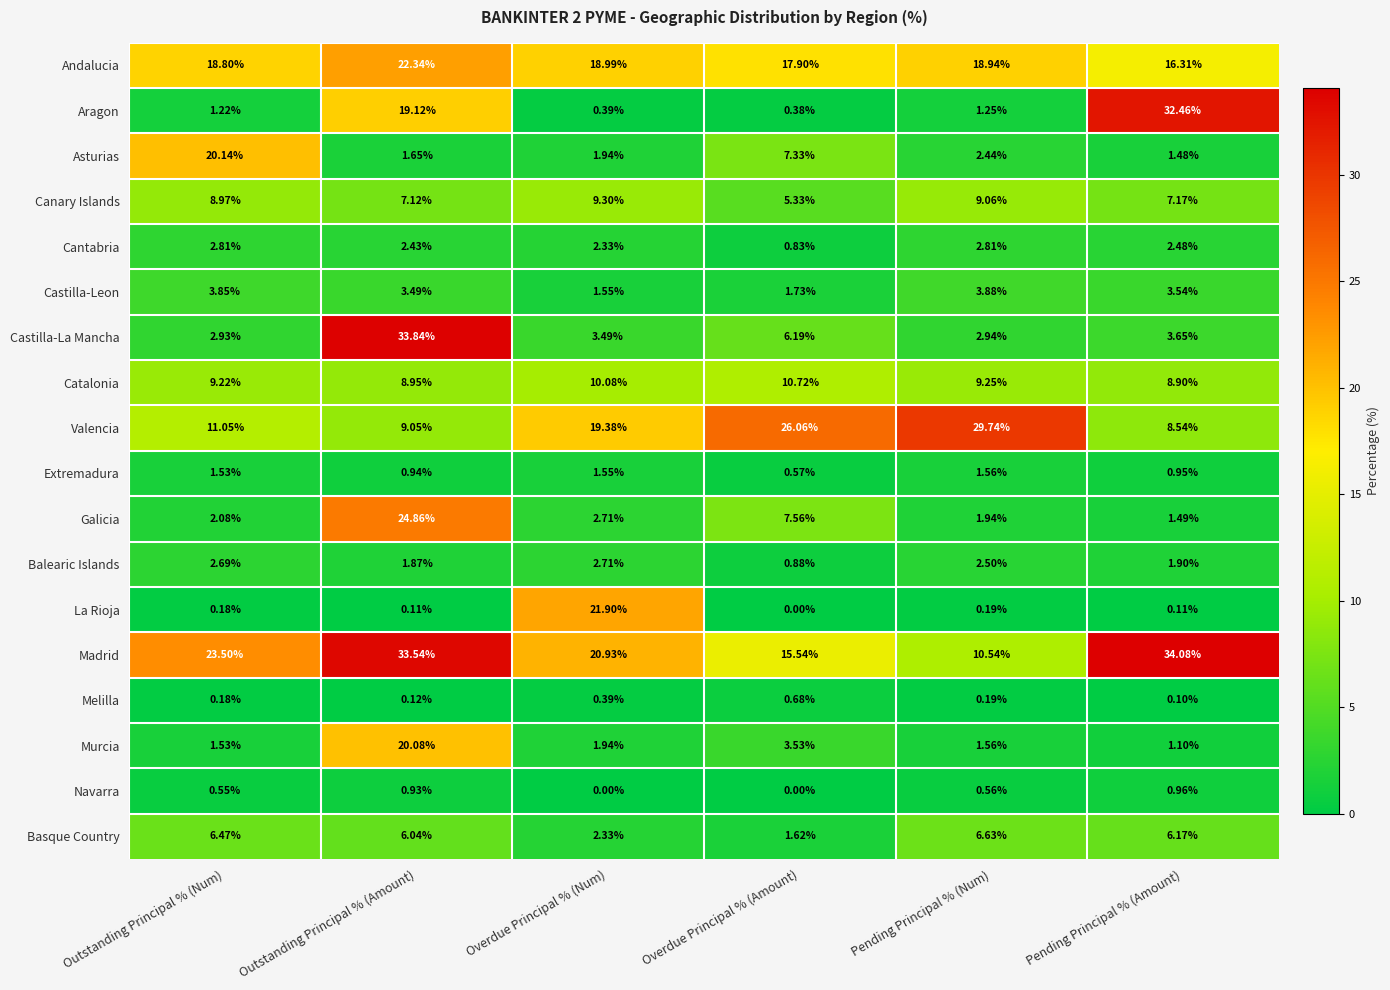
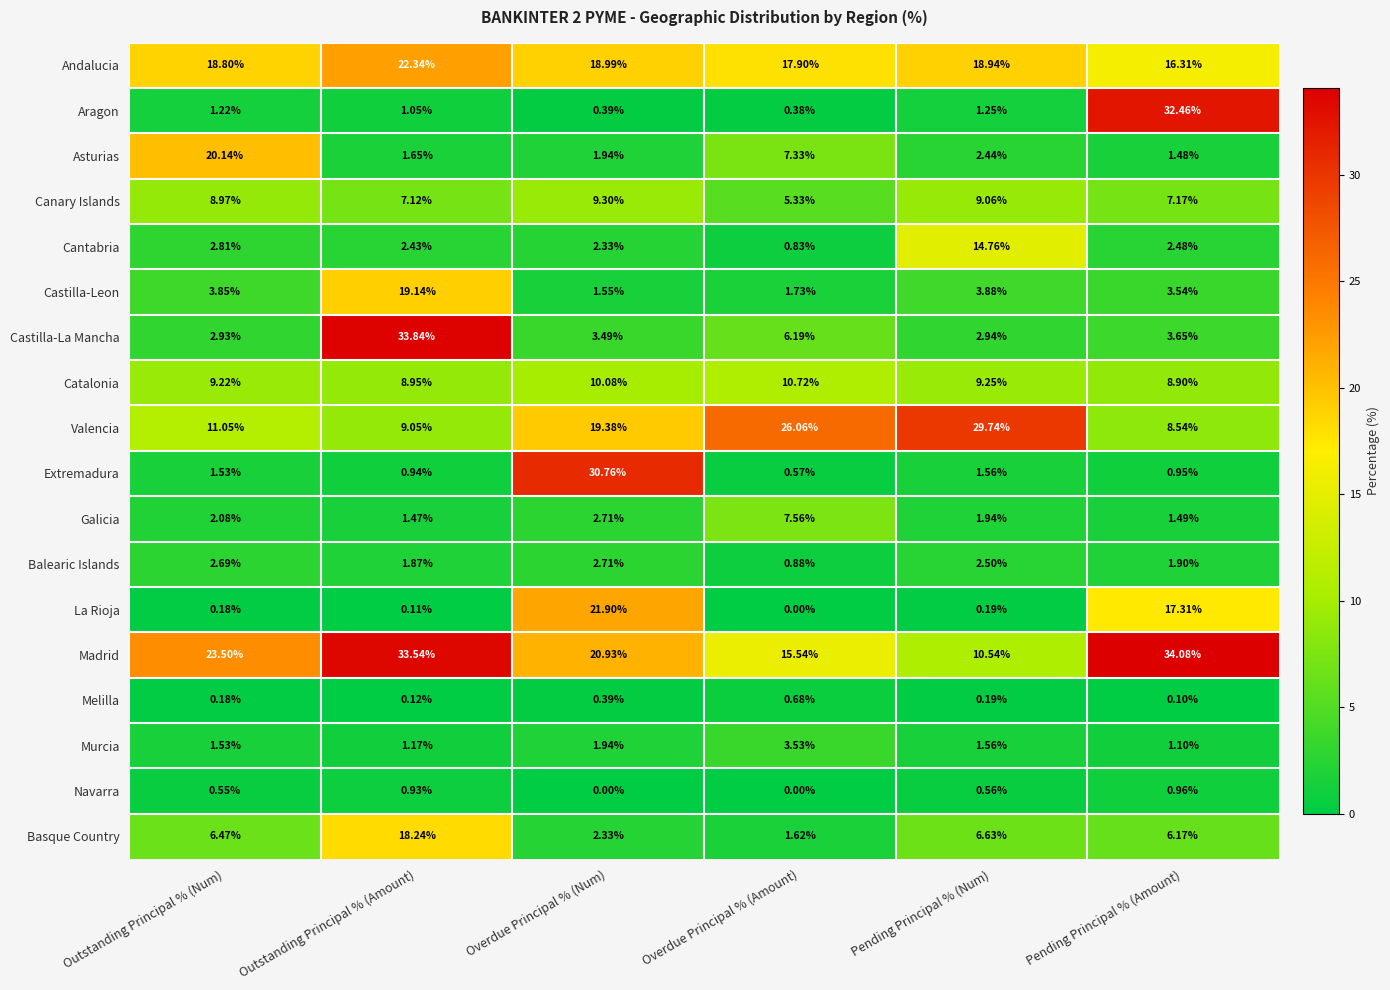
Aragon, Outstanding Principal % (Amount): 19.12% -> 1.05%
Cantabria, Pending Principal % (Num): 2.81% -> 14.76%
Castilla-Leon, Outstanding Principal % (Amount): 3.49% -> 19.14%
Extremadura, Overdue Principal % (Num): 1.55% -> 30.76%
Galicia, Outstanding Principal % (Amount): 24.86% -> 1.47%
La Rioja, Pending Principal % (Amount): 0.11% -> 17.31%
Murcia, Outstanding Principal % (Amount): 20.08% -> 1.17%
Basque Country, Outstanding Principal % (Amount): 6.04% -> 18.24%
